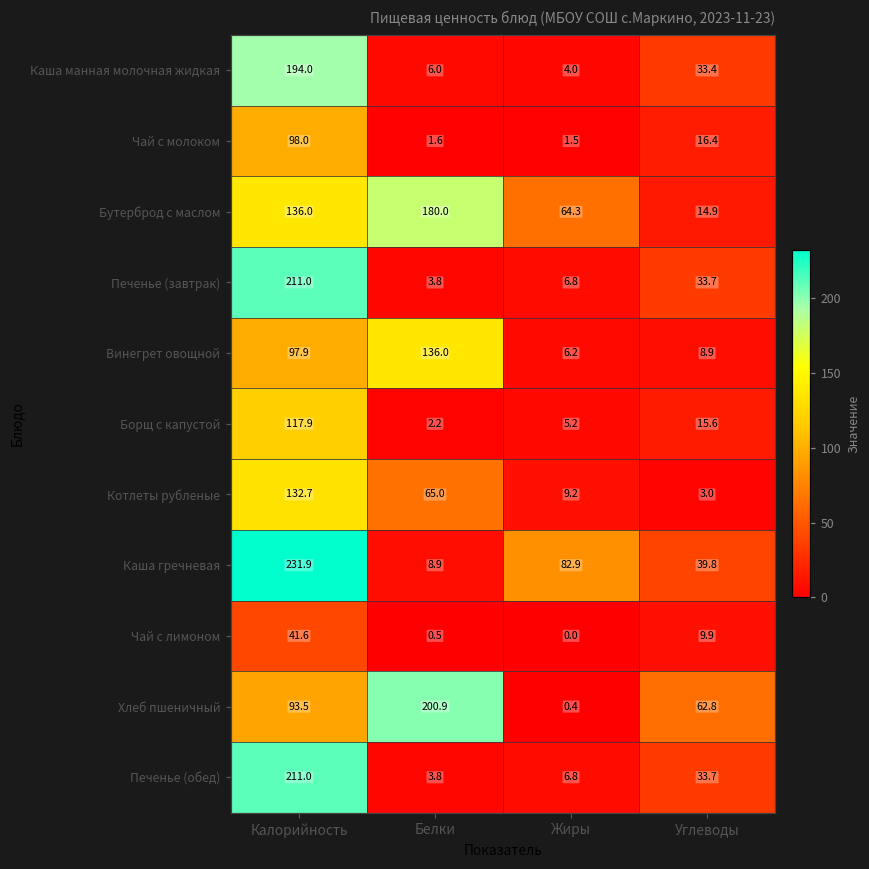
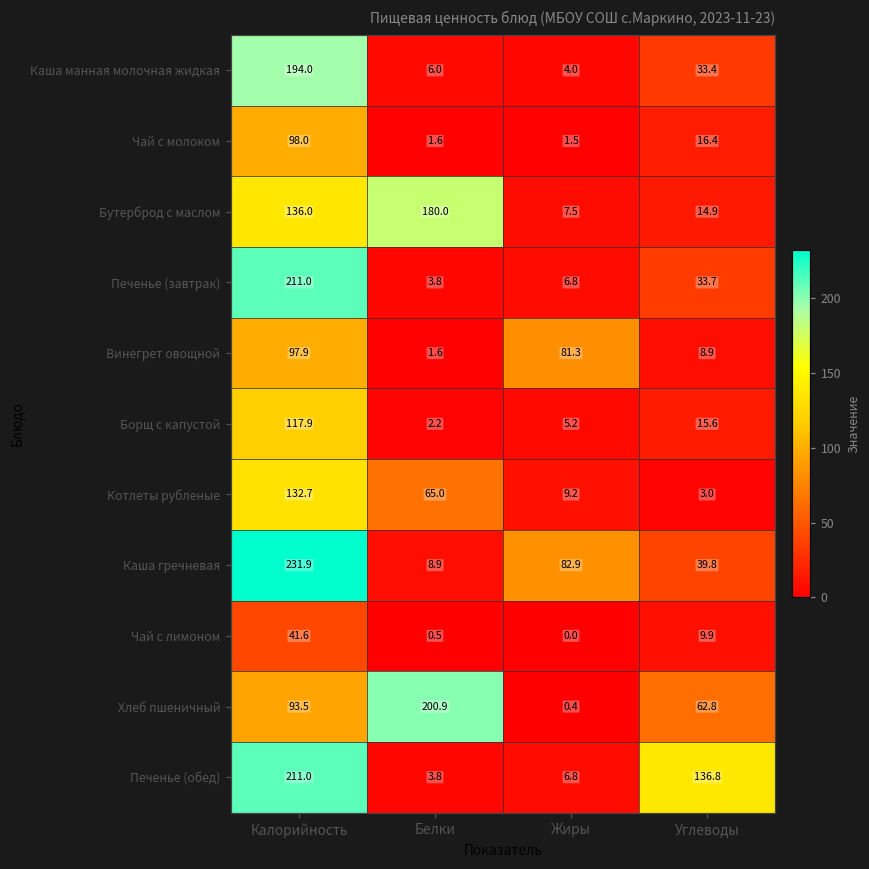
Бутерброд с маслом, Жиры: 64.3 -> 7.5
Винегрет овощной, Белки: 136.0 -> 1.6
Винегрет овощной, Жиры: 6.2 -> 81.3
Печенье (обед), Углеводы: 33.7 -> 136.8
